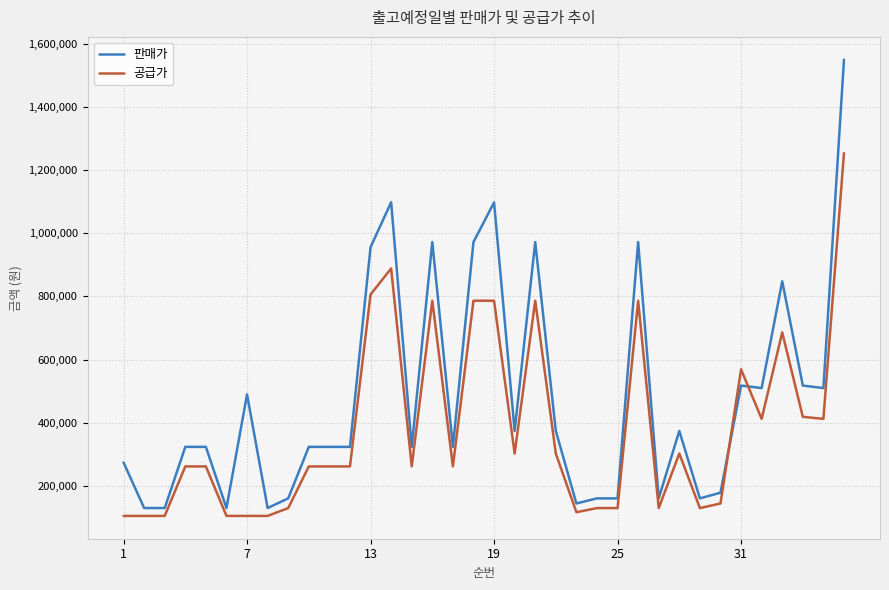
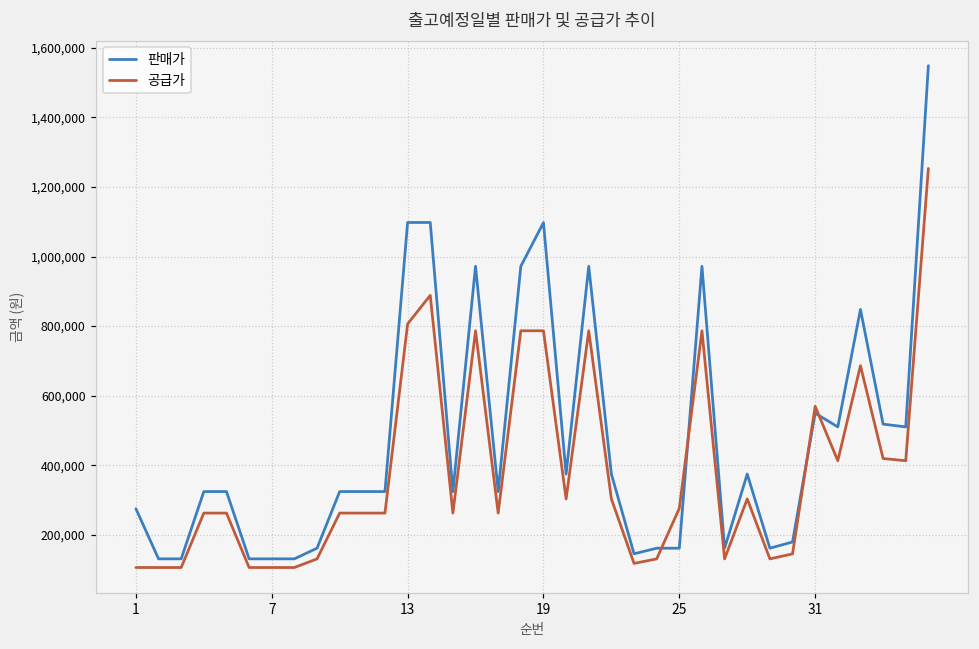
판매가, 7: 490,000 -> 130,000
판매가, 13: 960,000 -> 1,100,000
공급가, 25: 130,000 -> 280,000
판매가, 31: 520,000 -> 550,000
